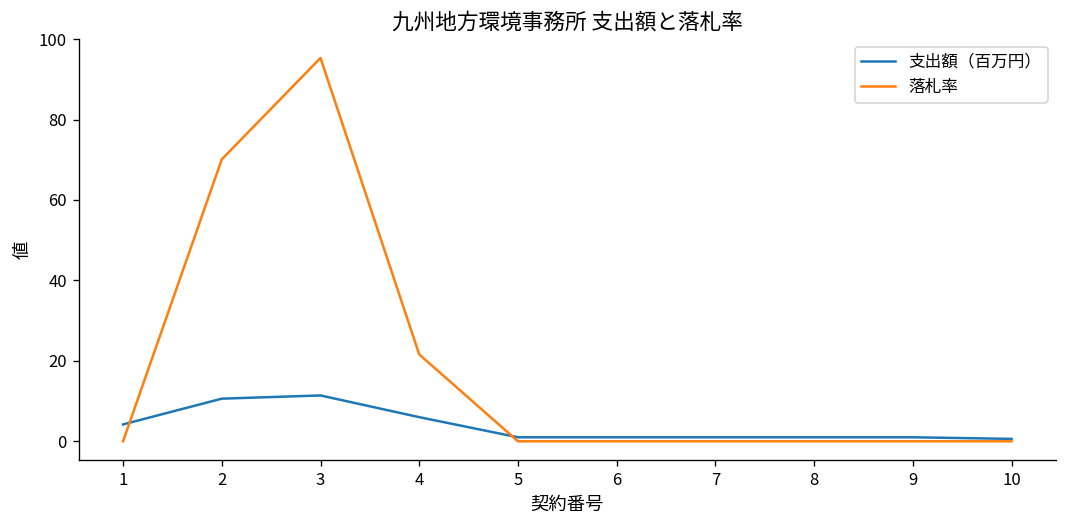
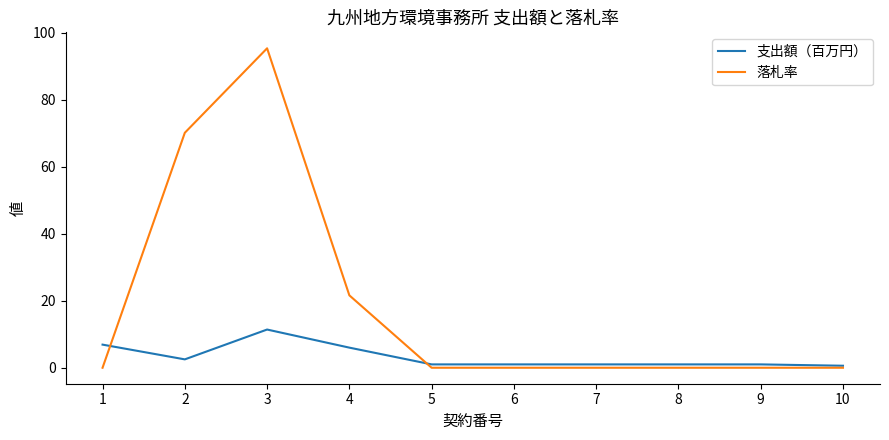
支出額（百万円）, 1: 4 -> 7
支出額（百万円）, 2: 11 -> 3
